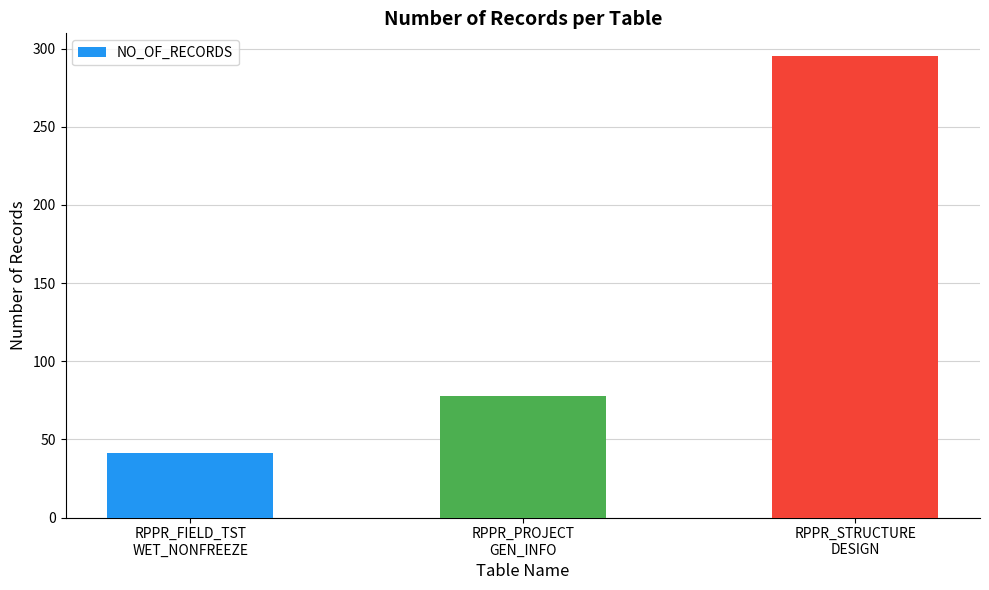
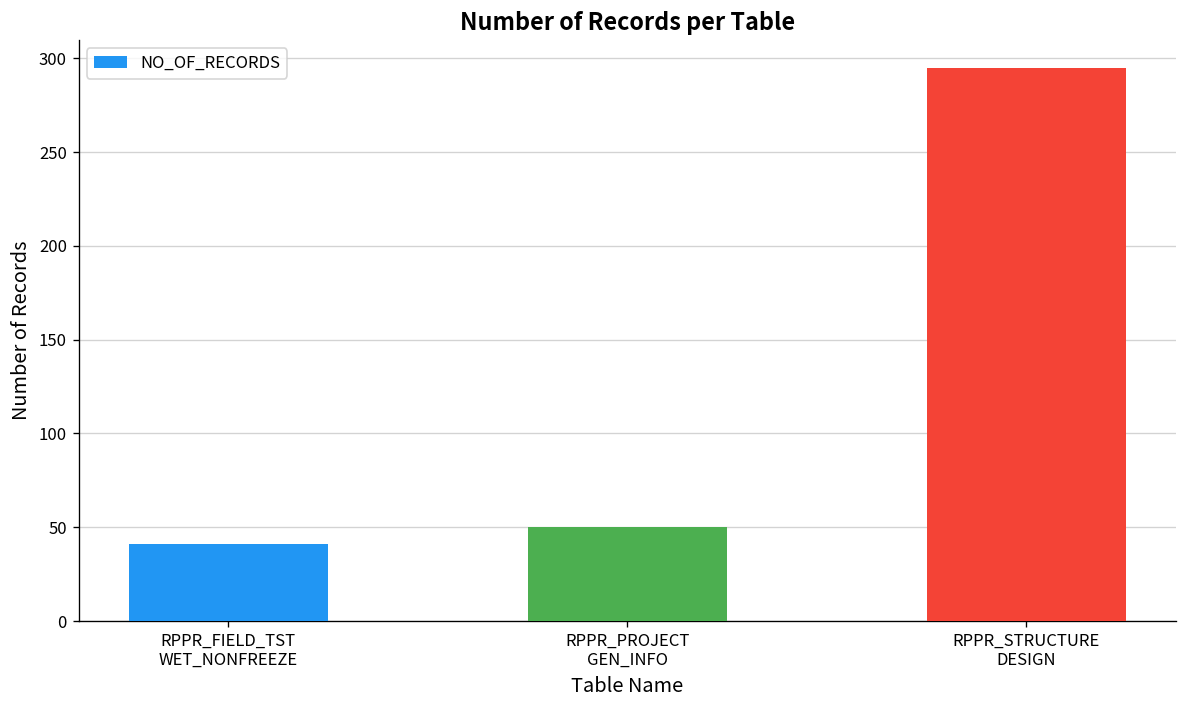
RPPR_PROJECT GEN_INFO: 78 -> 50
